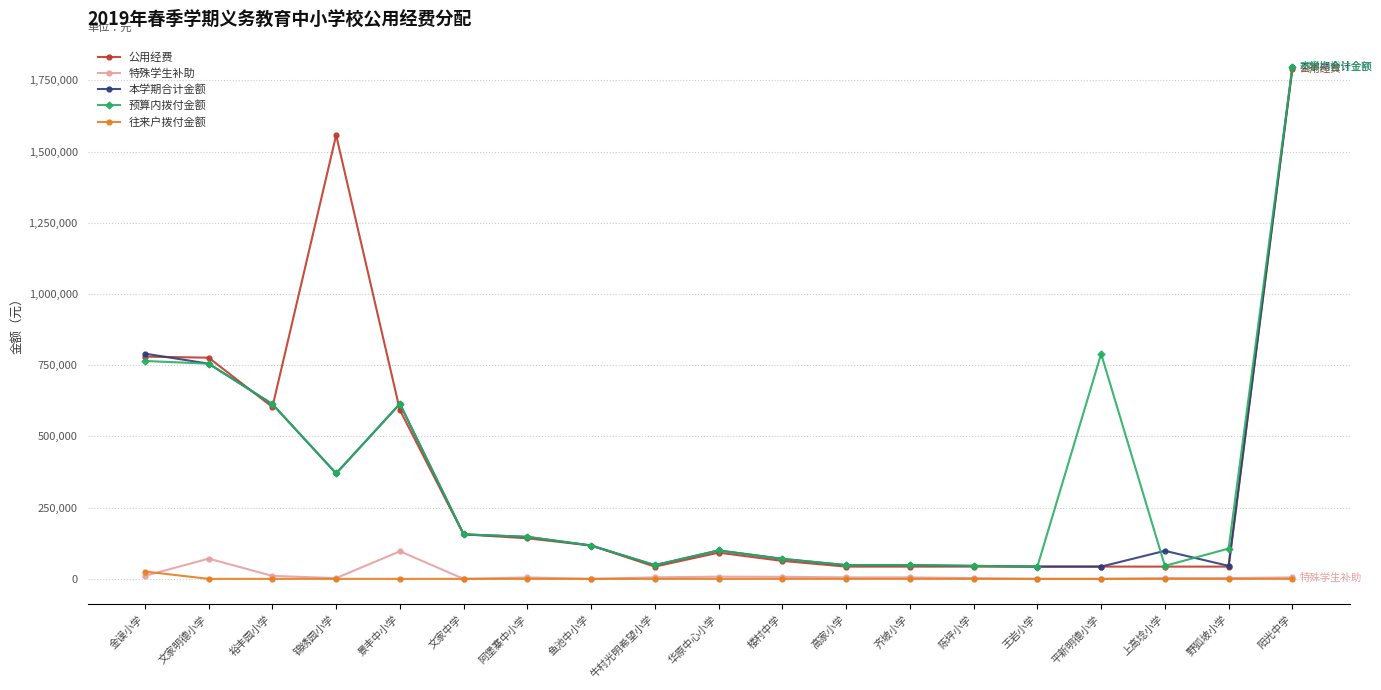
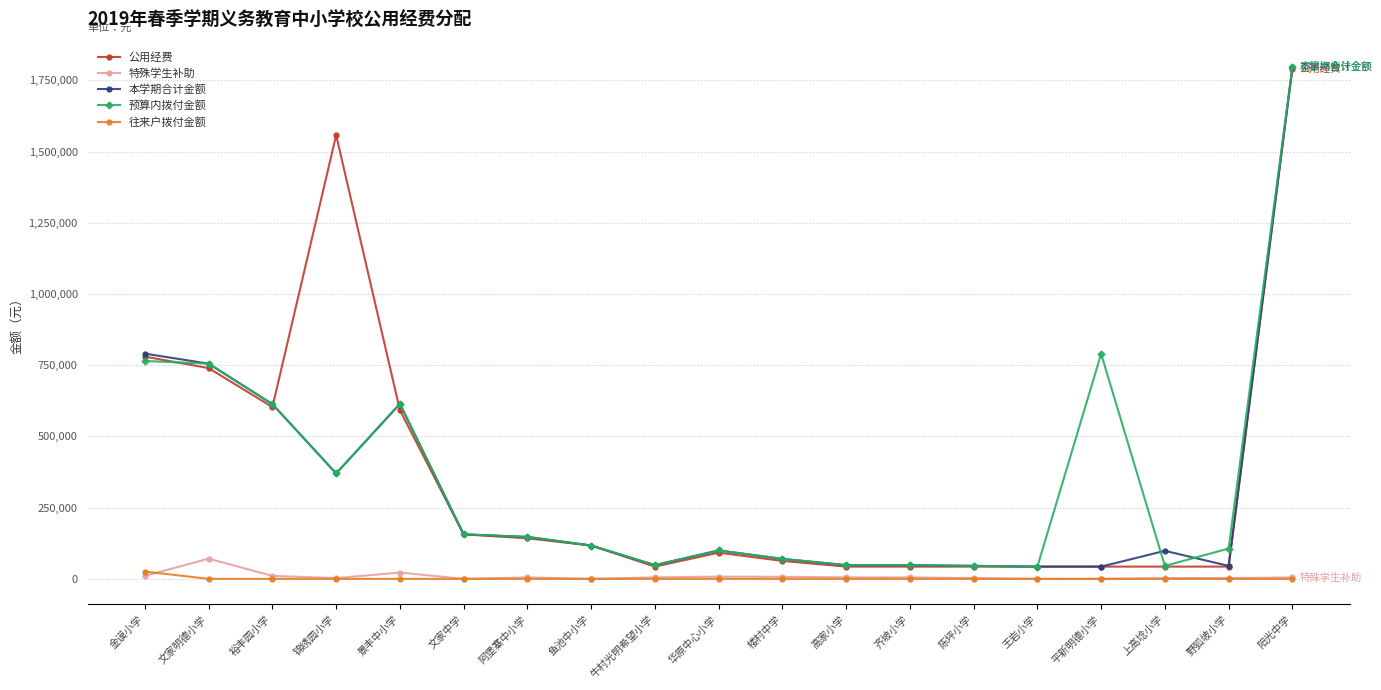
公用经费, 文家明德小学: 780,000 -> 740,000
特殊学生补助, 景丰中小学: 100,000 -> 20,000
